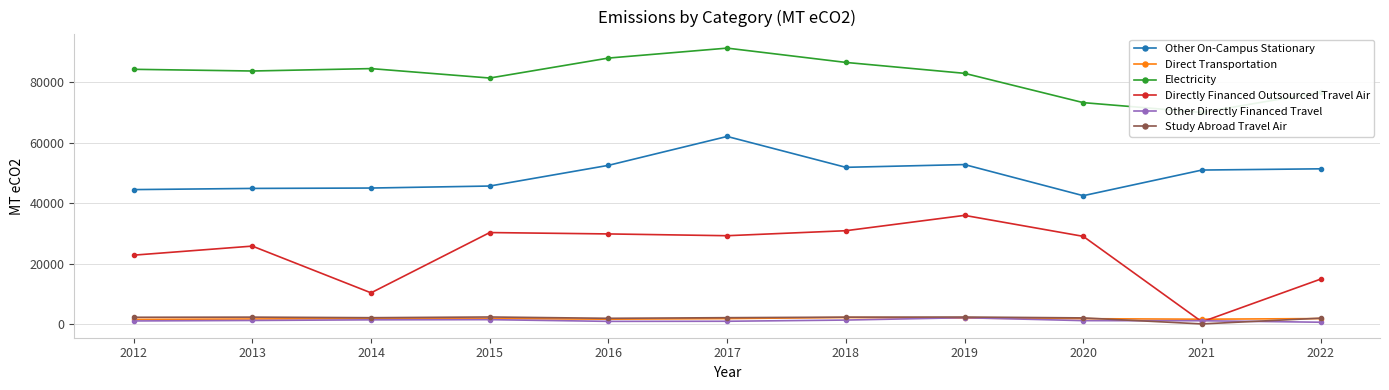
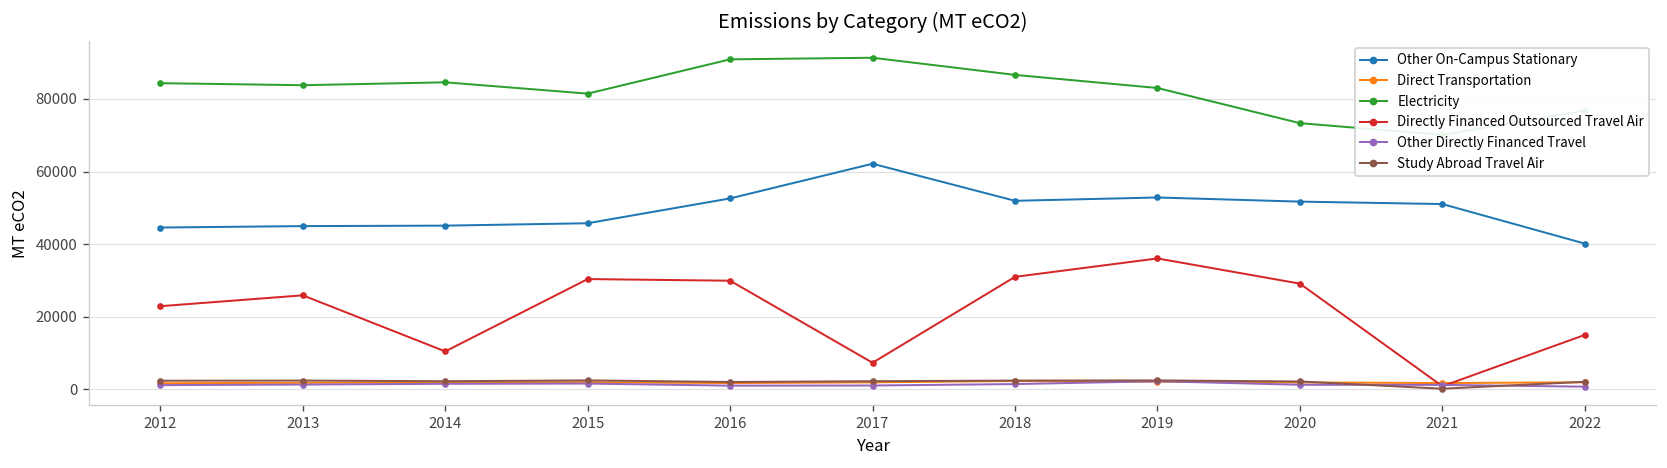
Electricity, 2016: 88000 -> 91000
Directly Financed Outsourced Travel Air, 2017: 29000 -> 7000
Other On-Campus Stationary, 2020: 43000 -> 52000
Other On-Campus Stationary, 2022: 51000 -> 40000
